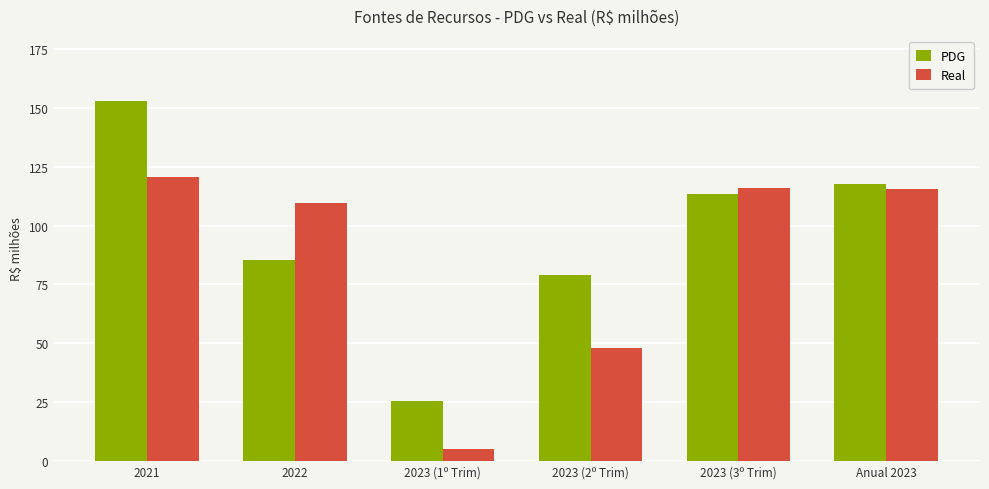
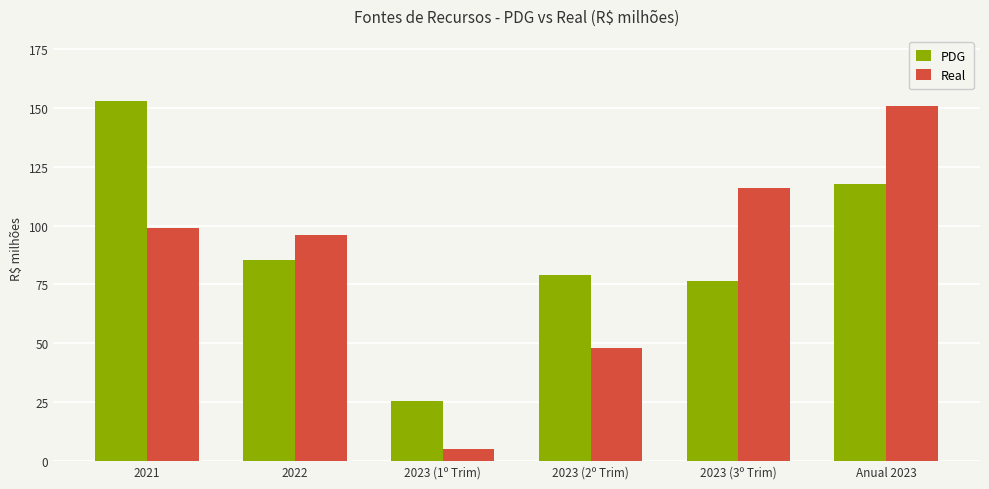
Real, 2021: 121 -> 99
Real, 2022: 109 -> 96
PDG, 2023 (3º Trim): 113 -> 76
Real, Anual 2023: 116 -> 151
